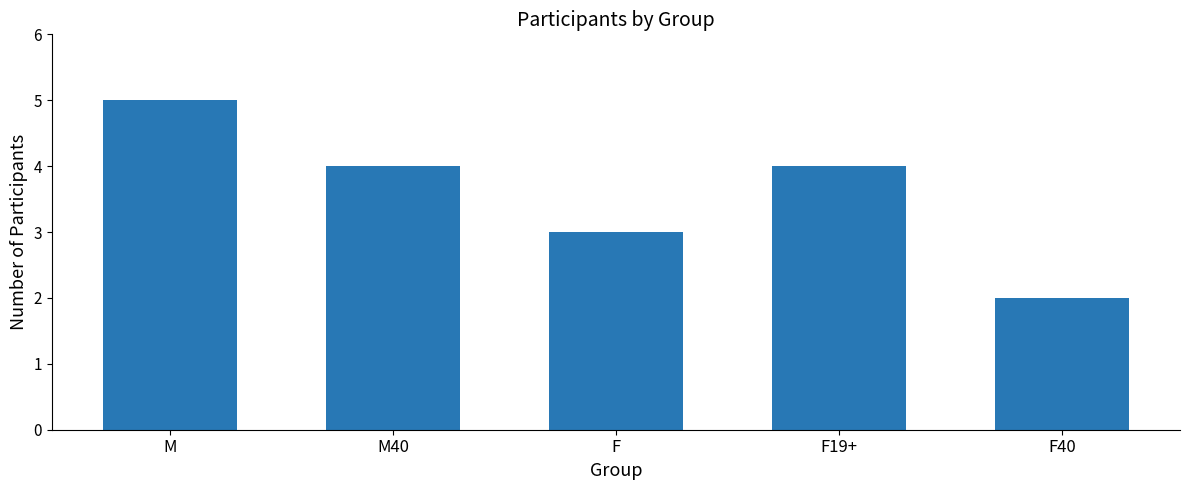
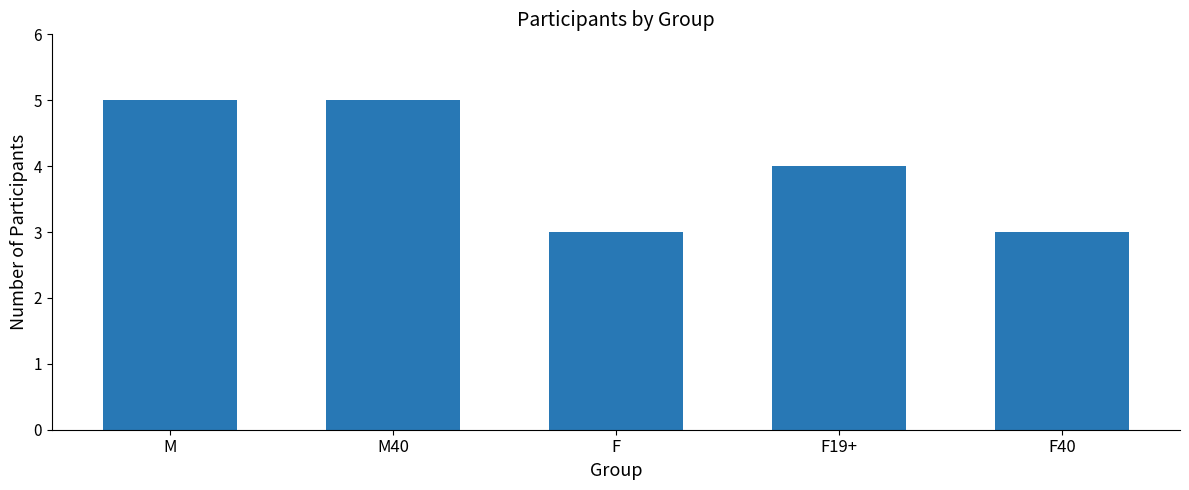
M40: 4 -> 5
F40: 2 -> 3
